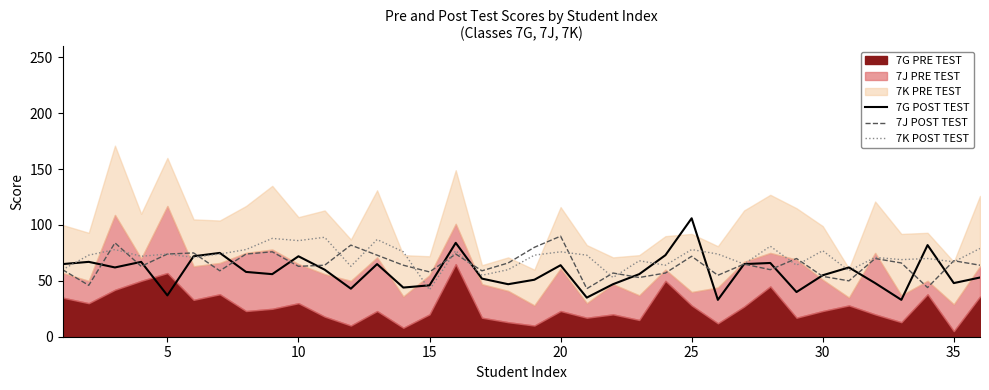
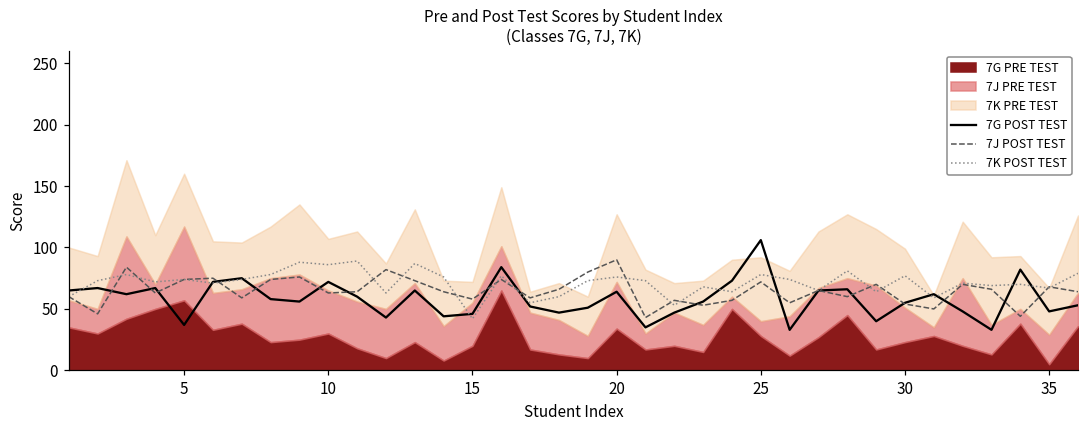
7G PRE TEST, 20: 23 -> 34
